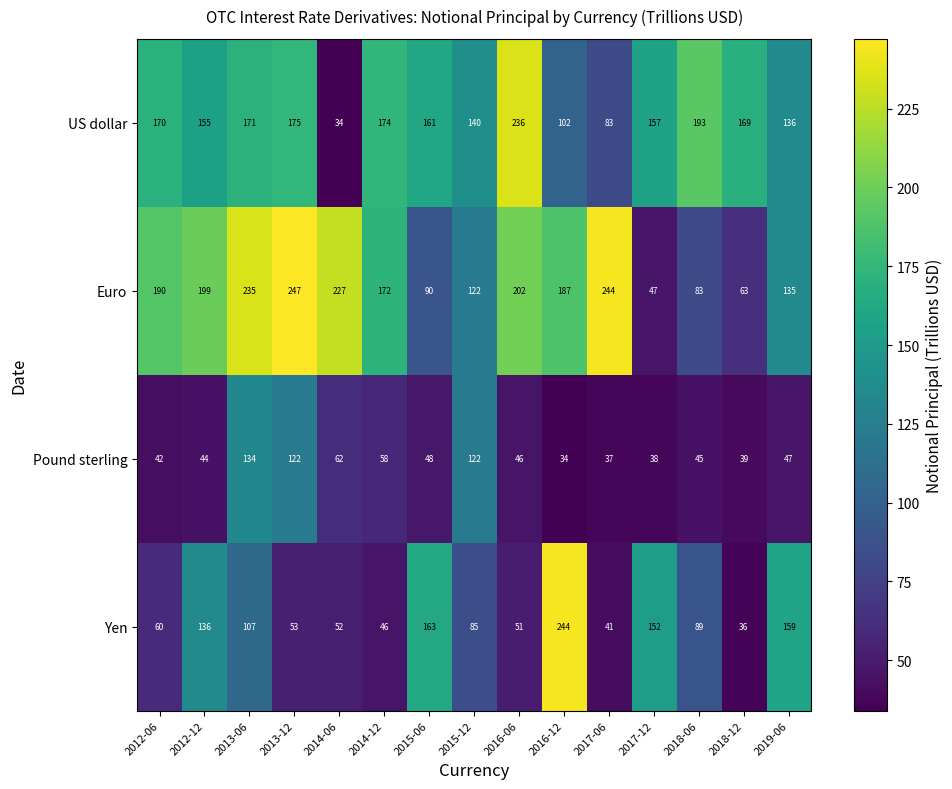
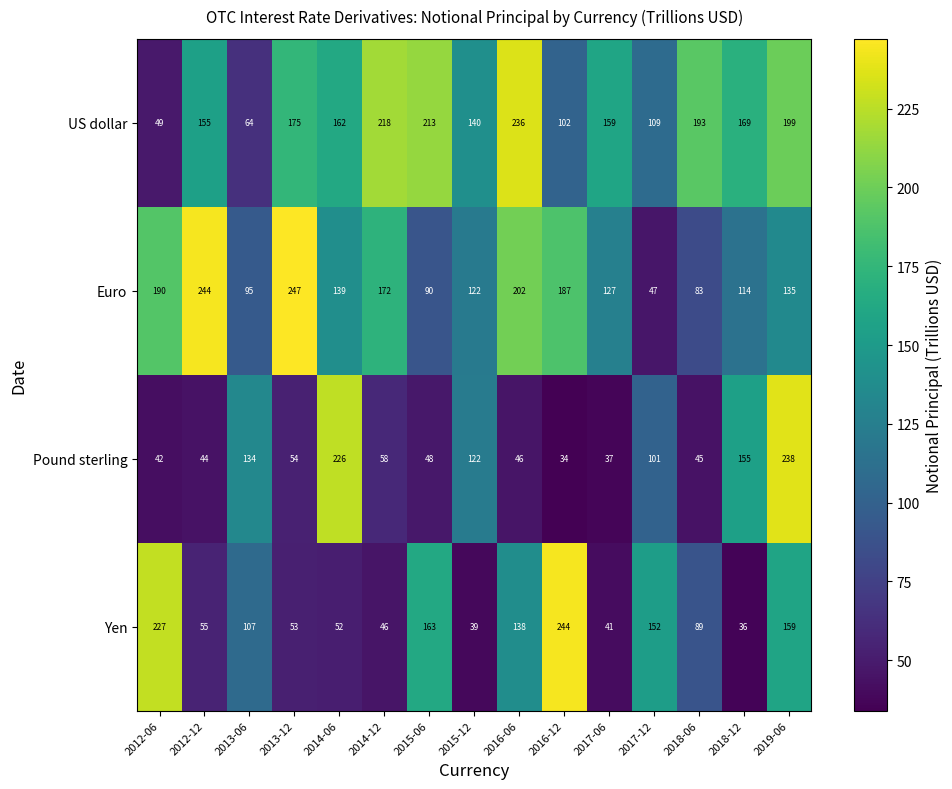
US dollar, 2012-06: 170 -> 49
US dollar, 2013-06: 171 -> 64
US dollar, 2014-06: 34 -> 162
US dollar, 2014-12: 174 -> 218
US dollar, 2015-06: 161 -> 213
US dollar, 2017-06: 83 -> 159
US dollar, 2017-12: 157 -> 109
US dollar, 2019-06: 136 -> 199
Euro, 2012-12: 199 -> 244
Euro, 2013-06: 235 -> 95
Euro, 2014-06: 227 -> 139
Euro, 2017-06: 244 -> 127
Euro, 2018-12: 63 -> 114
Pound sterling, 2013-12: 122 -> 54
Pound sterling, 2014-06: 62 -> 226
Pound sterling, 2017-12: 38 -> 101
Pound sterling, 2018-12: 39 -> 155
Pound sterling, 2019-06: 47 -> 238
Yen, 2012-06: 60 -> 227
Yen, 2012-12: 136 -> 55
Yen, 2015-12: 85 -> 39
Yen, 2016-06: 51 -> 138
